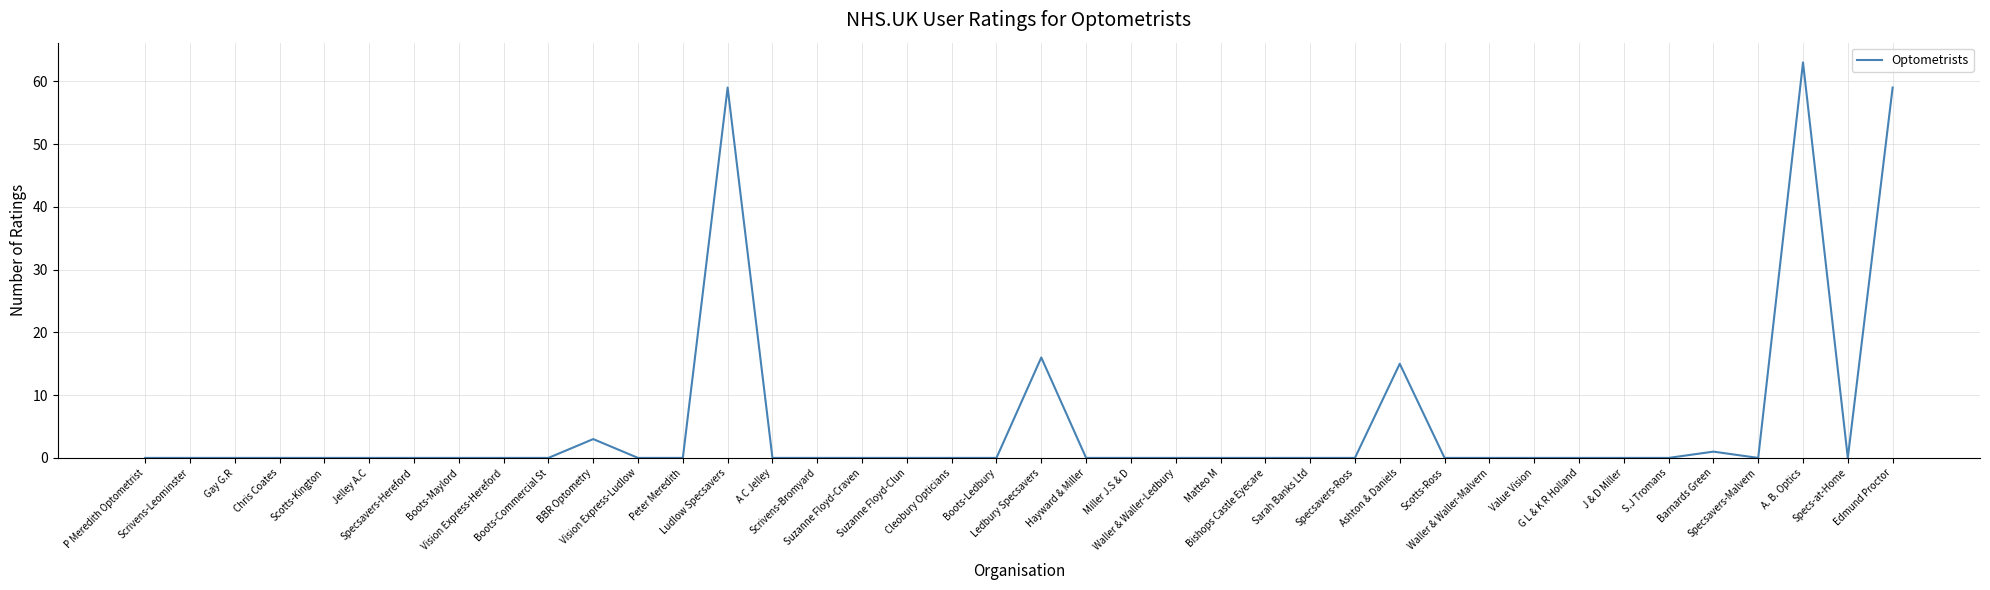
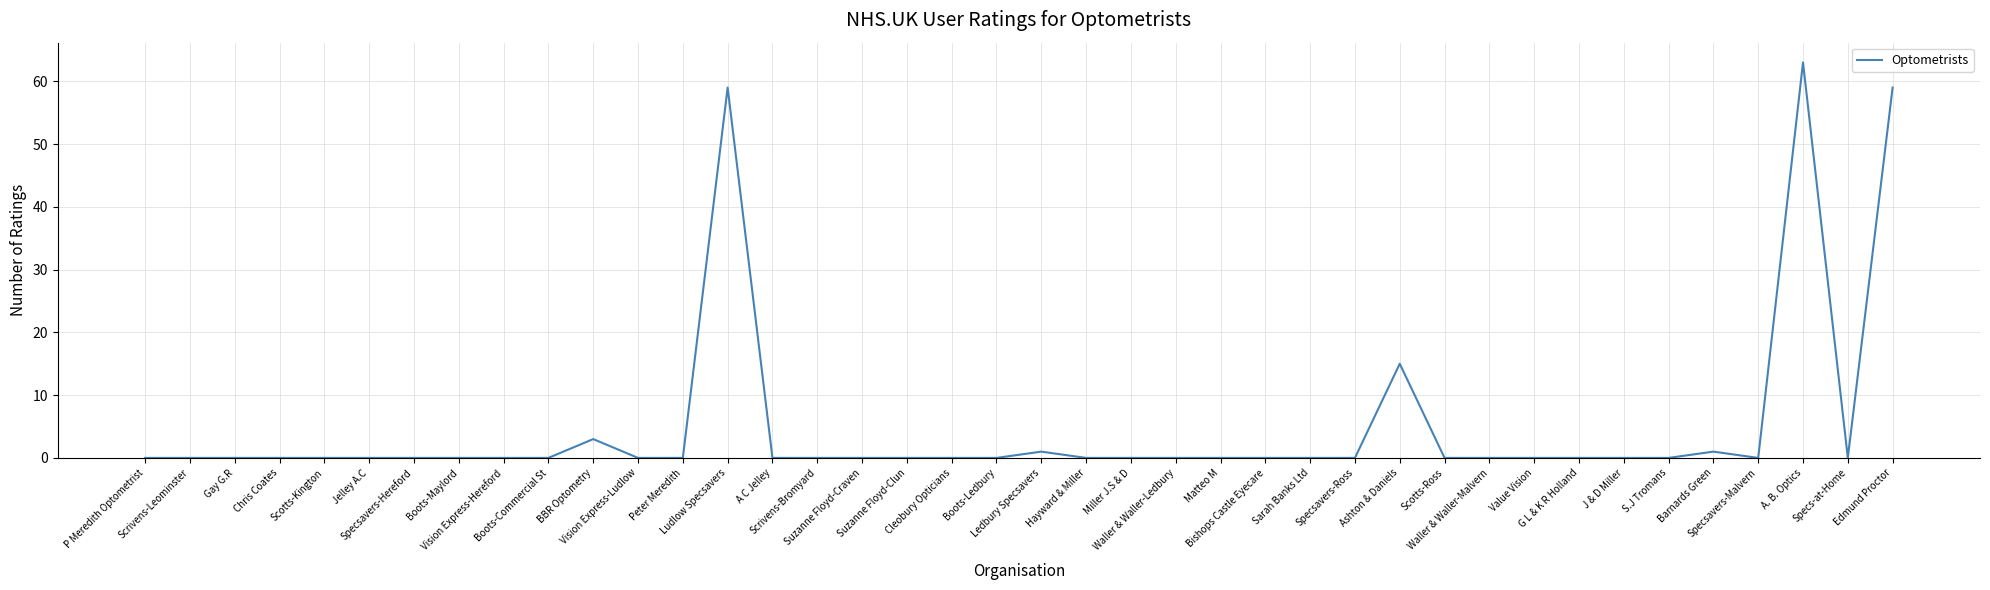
Ledbury Specsavers: 16 -> 1
